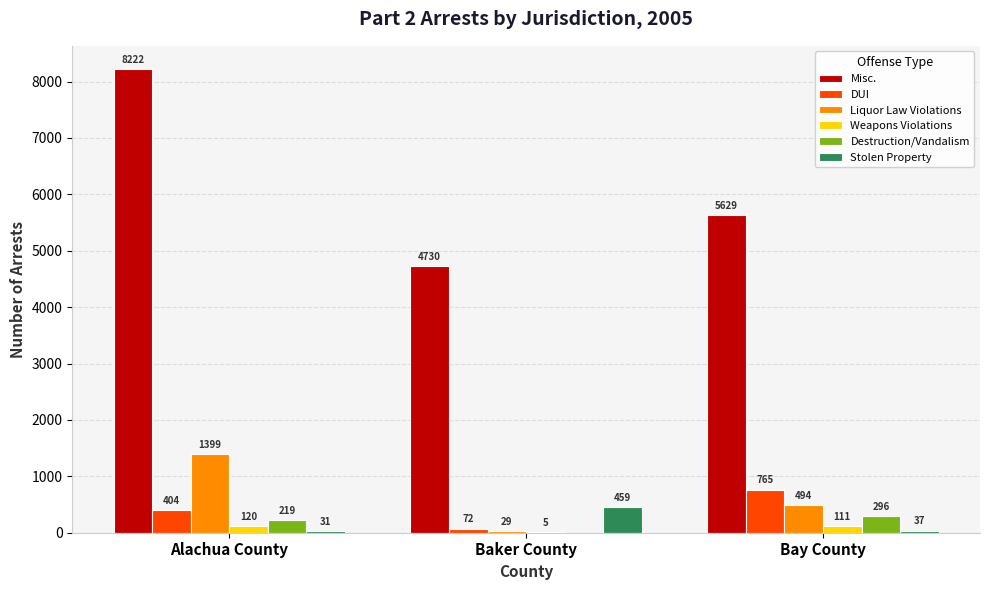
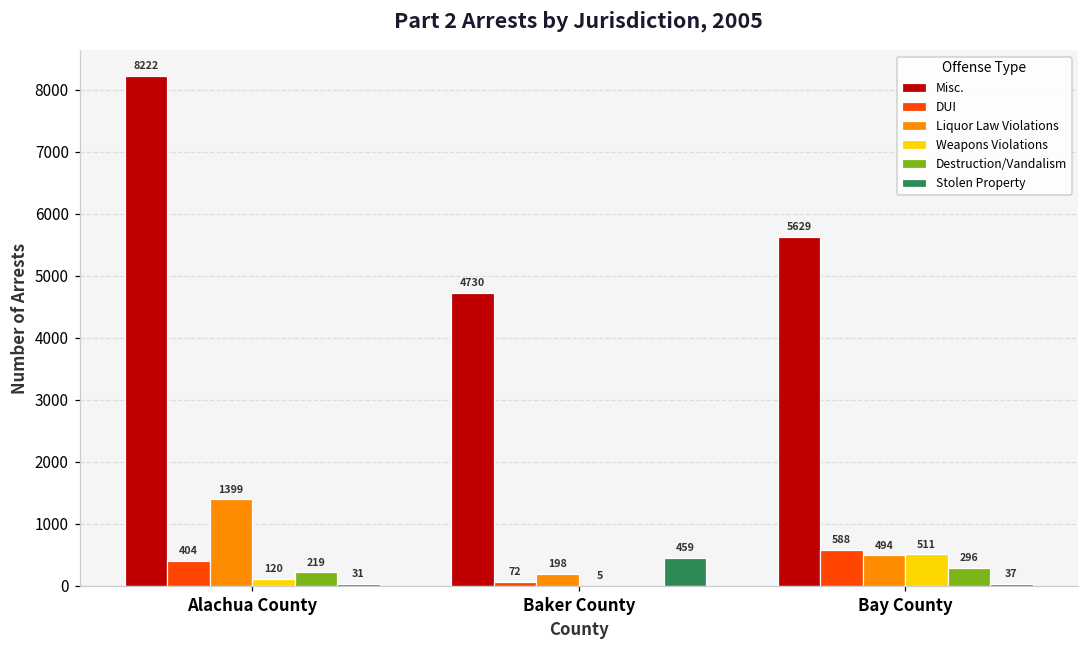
Liquor Law Violations, Baker County: 29 -> 198
DUI, Bay County: 765 -> 588
Weapons Violations, Bay County: 111 -> 511
